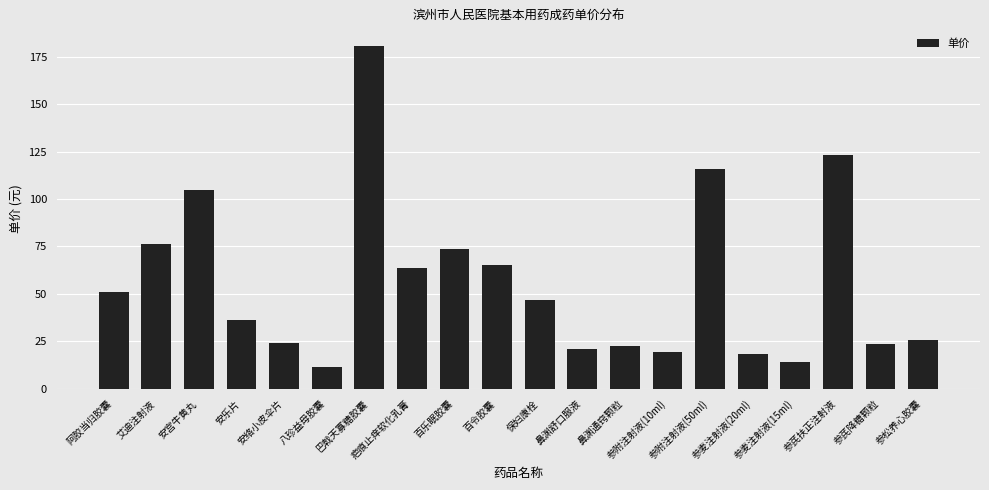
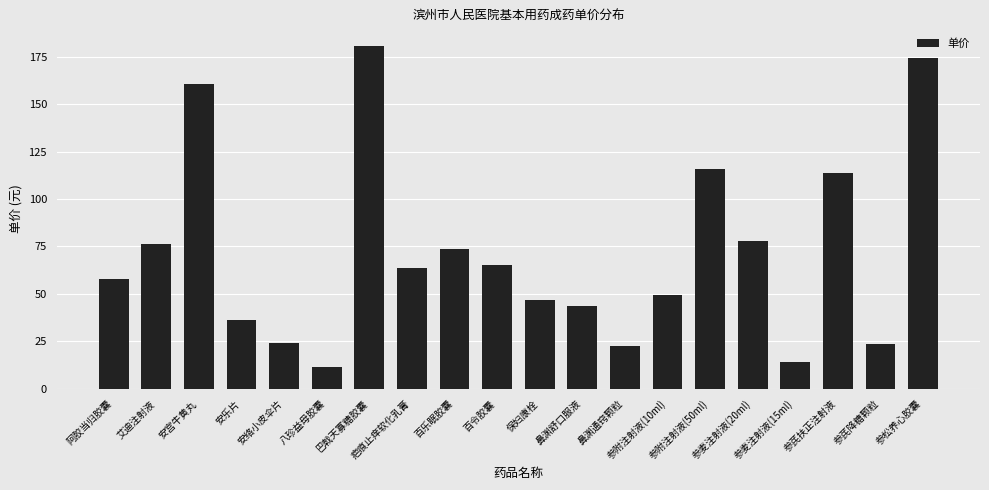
阿胶当归胶囊: 51 -> 58
安宫牛黄丸: 105 -> 160
鼻渊舒口服液: 21 -> 44
参附注射液(10ml): 19 -> 49
参麦注射液(20ml): 18 -> 78
参芪扶正注射液: 123 -> 114
参松养心胶囊: 26 -> 174
